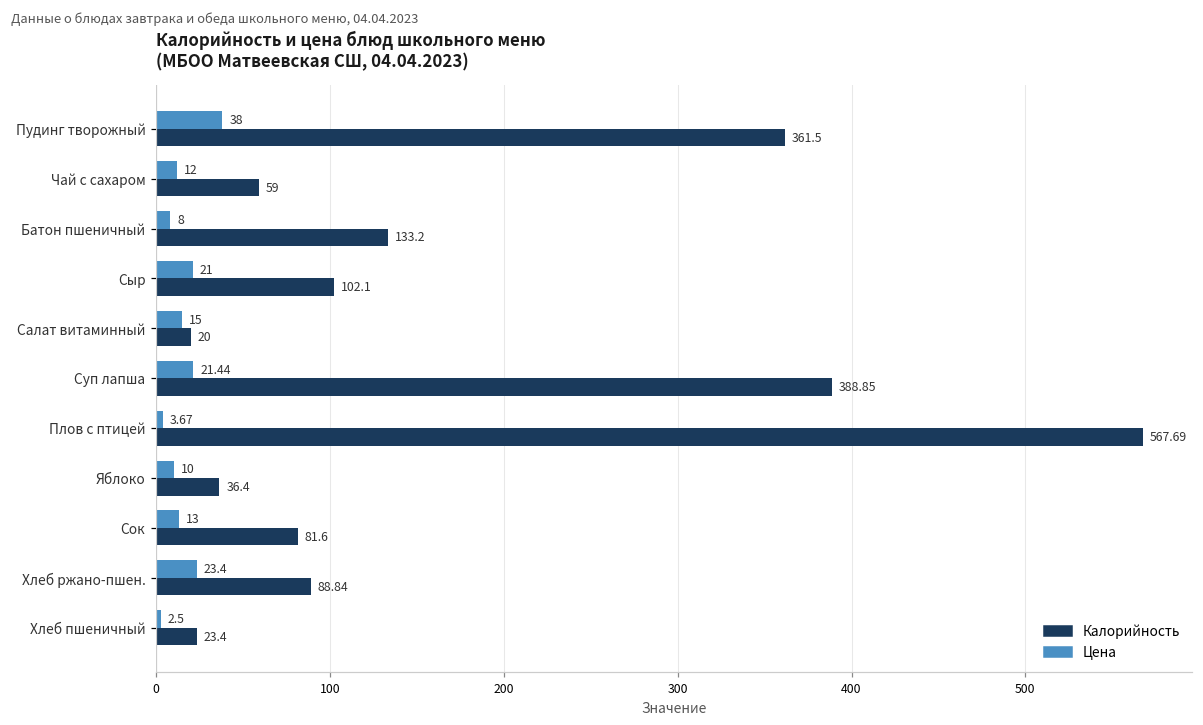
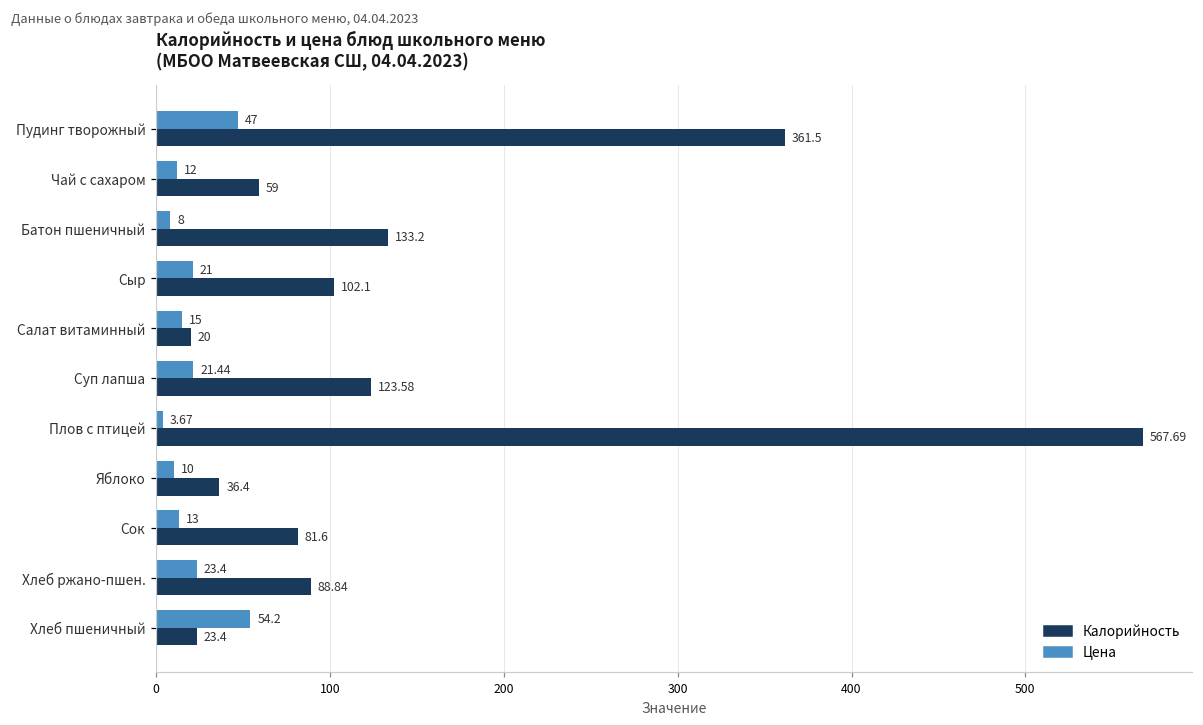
Цена, Пудинг творожный: 38 -> 47
Калорийность, Суп лапша: 388.85 -> 123.58
Цена, Хлеб пшеничный: 2.5 -> 54.2
